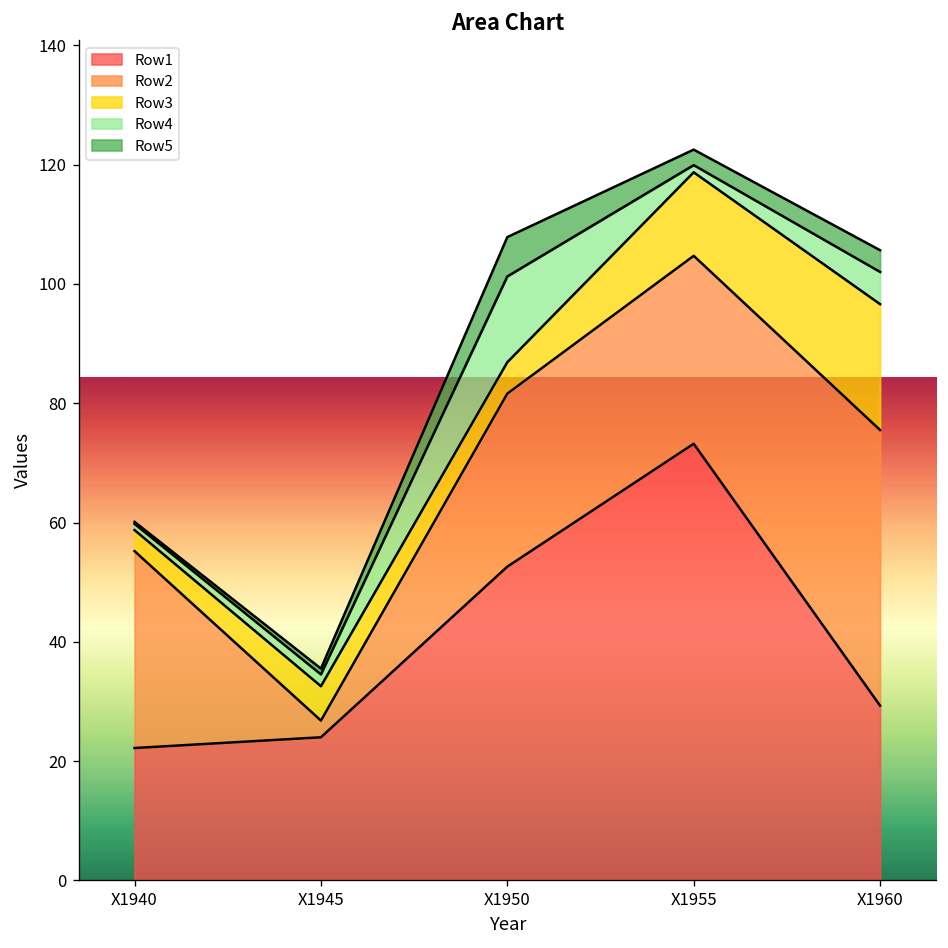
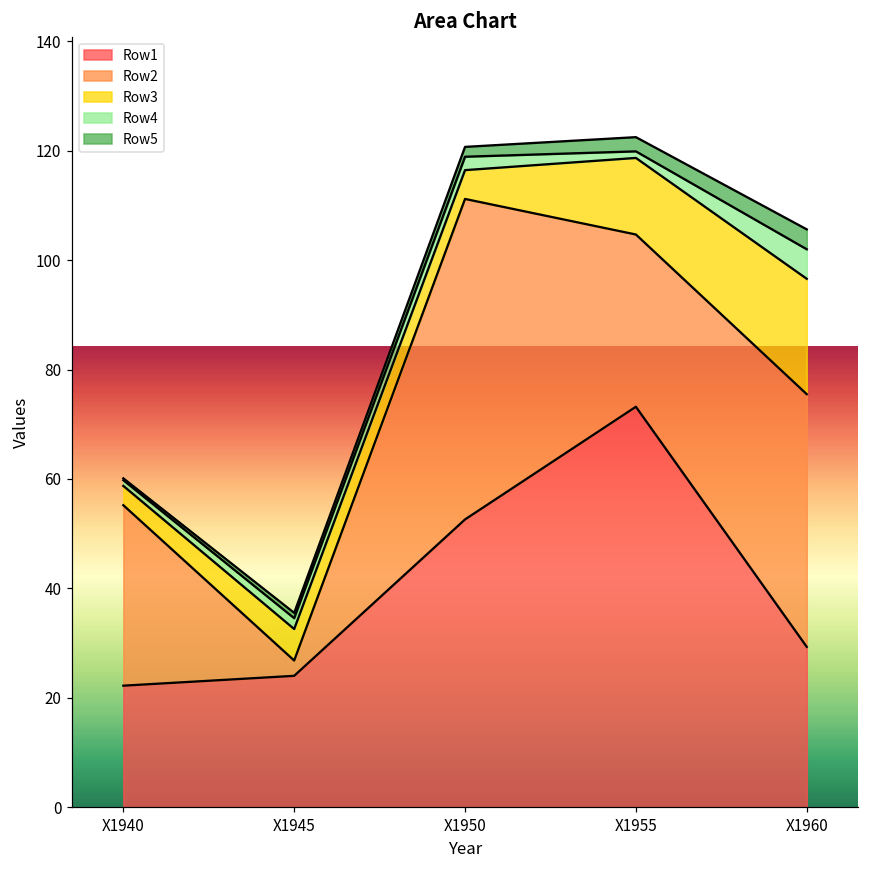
Row2, X1950: 29 -> 59
Row4, X1950: 14 -> 2
Row5, X1950: 7 -> 2
